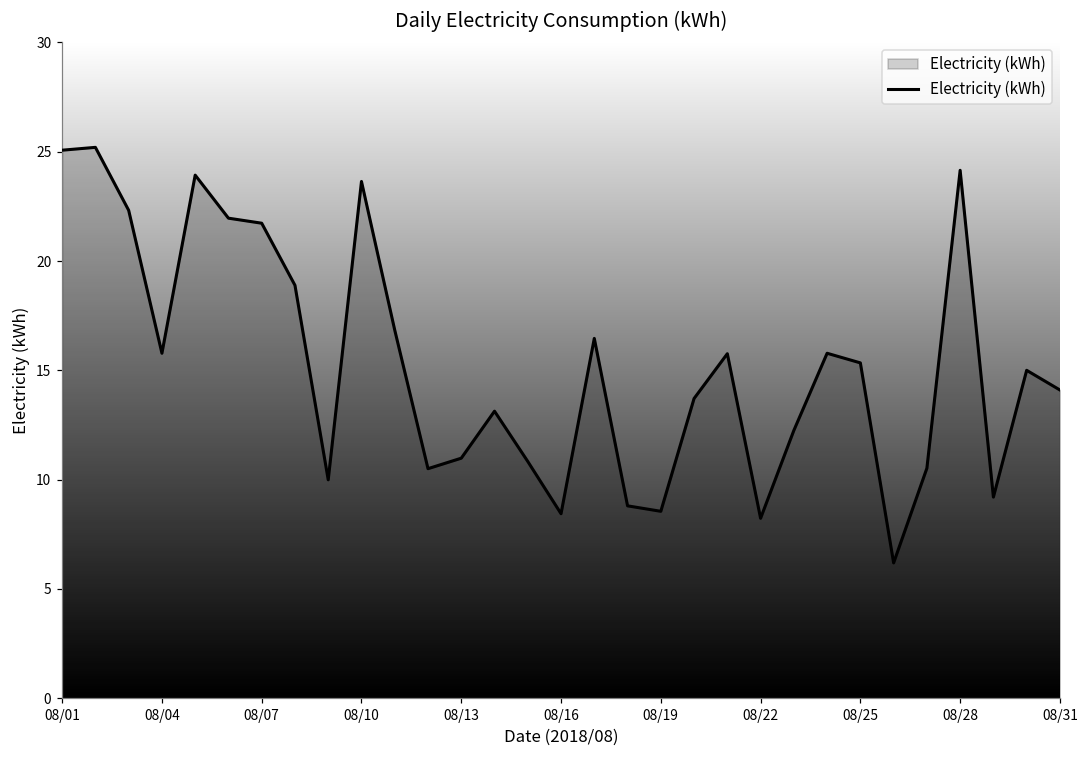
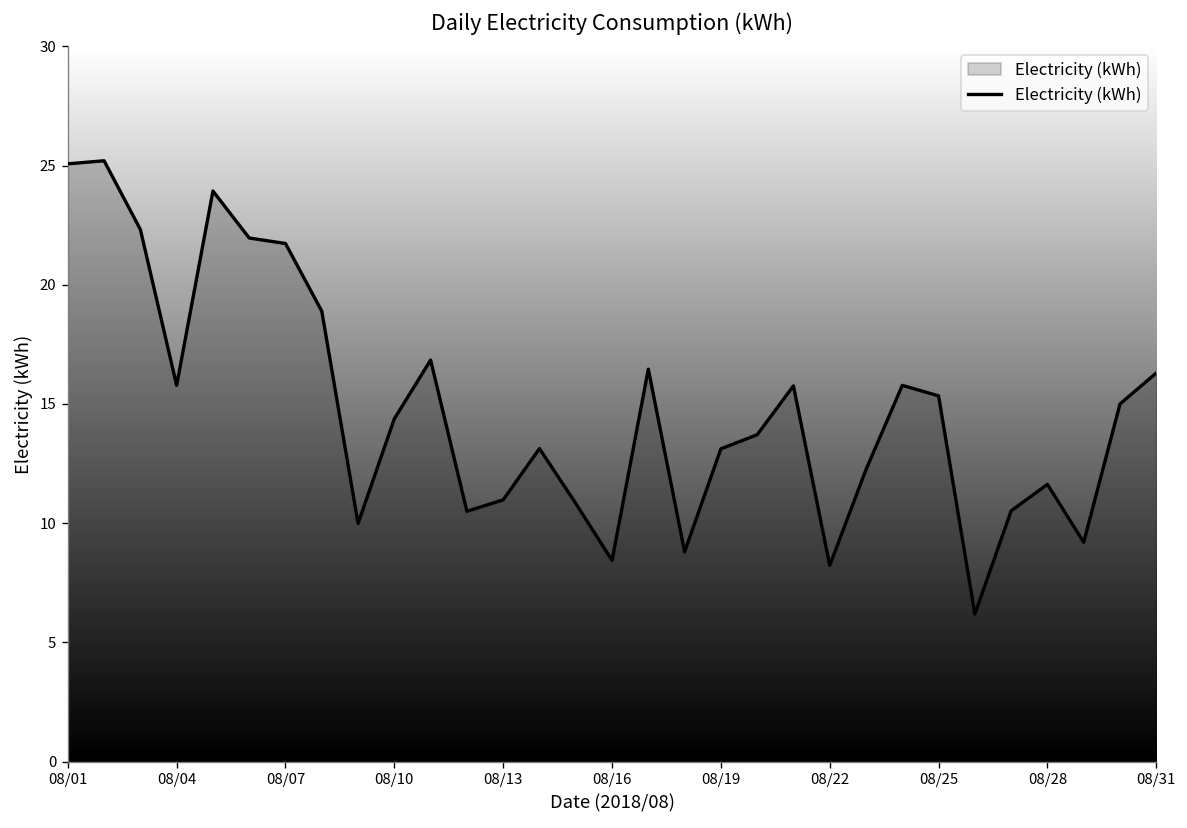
08/10: 23.6 -> 14.4
08/19: 8.6 -> 13.1
08/28: 24.2 -> 11.6
08/31: 14.1 -> 16.3
